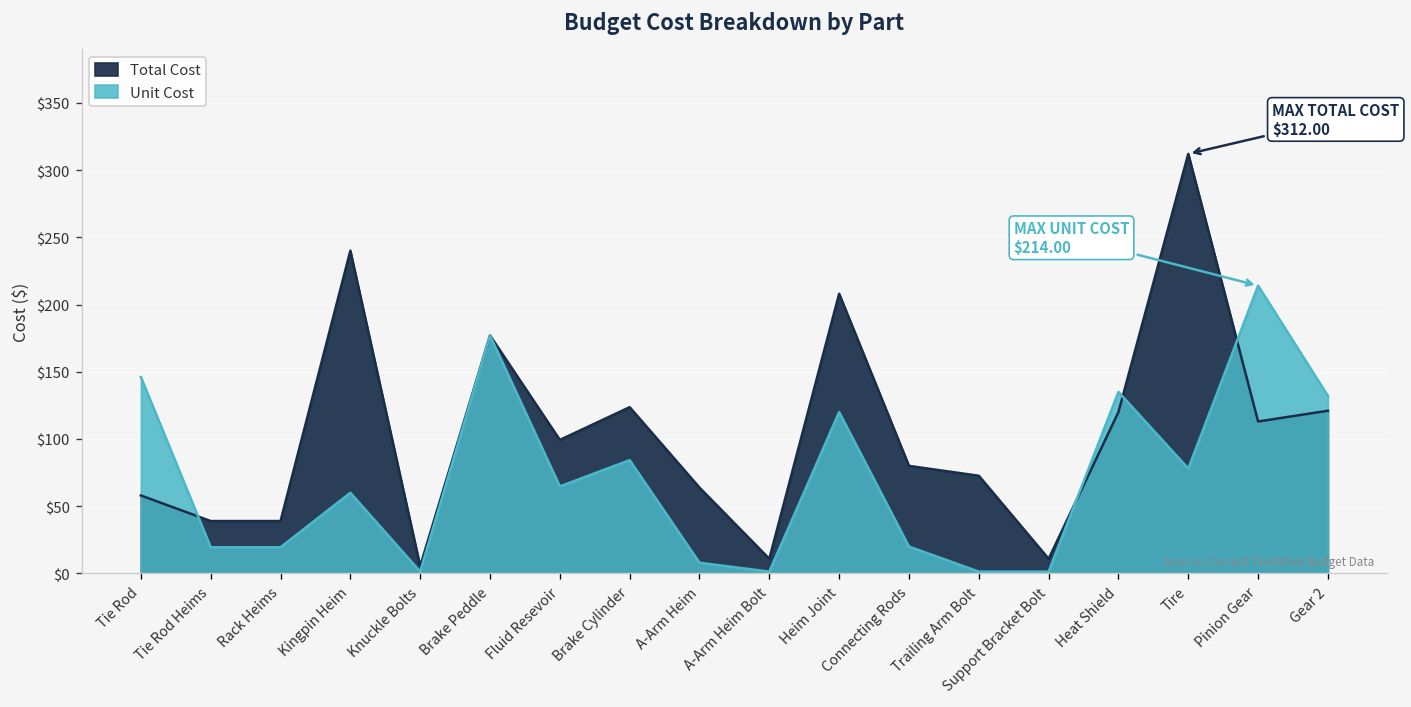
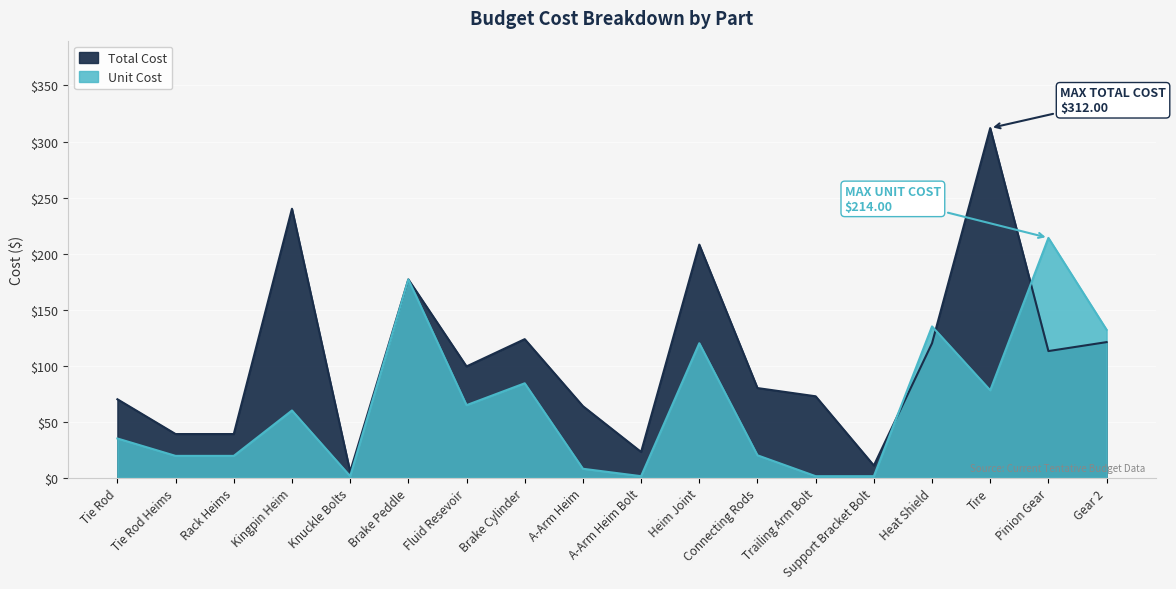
Total Cost, Tie Rod: $58 -> $70
Unit Cost, Tie Rod: $146 -> $35
Total Cost, A-Arm Heim Bolt: $11 -> $23
